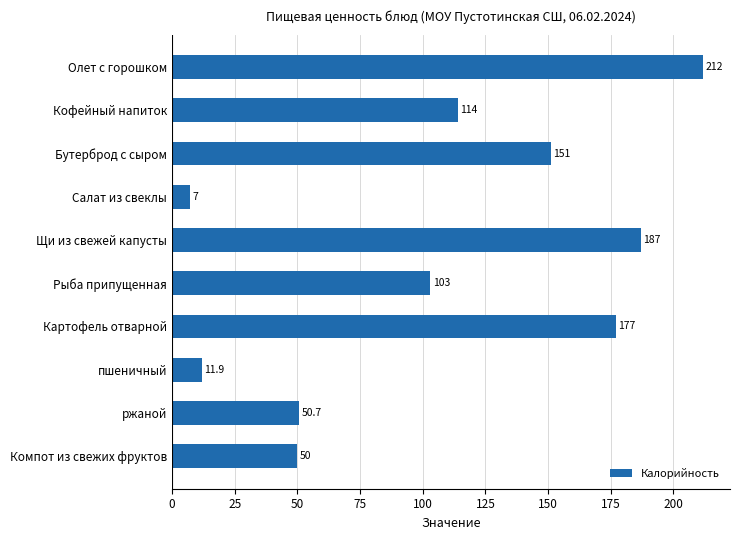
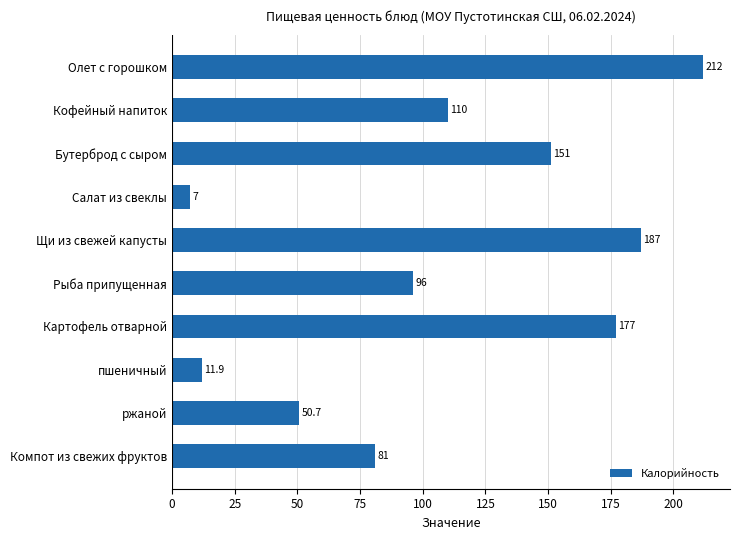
Кофейный напиток: 114 -> 110
Рыба припущенная: 103 -> 96
Компот из свежих фруктов: 50 -> 81
